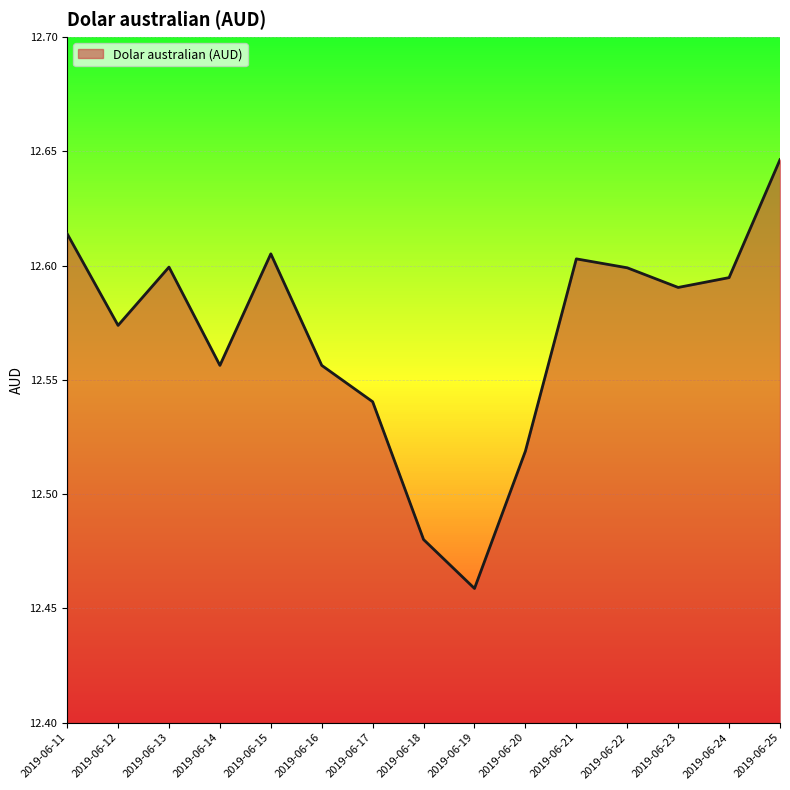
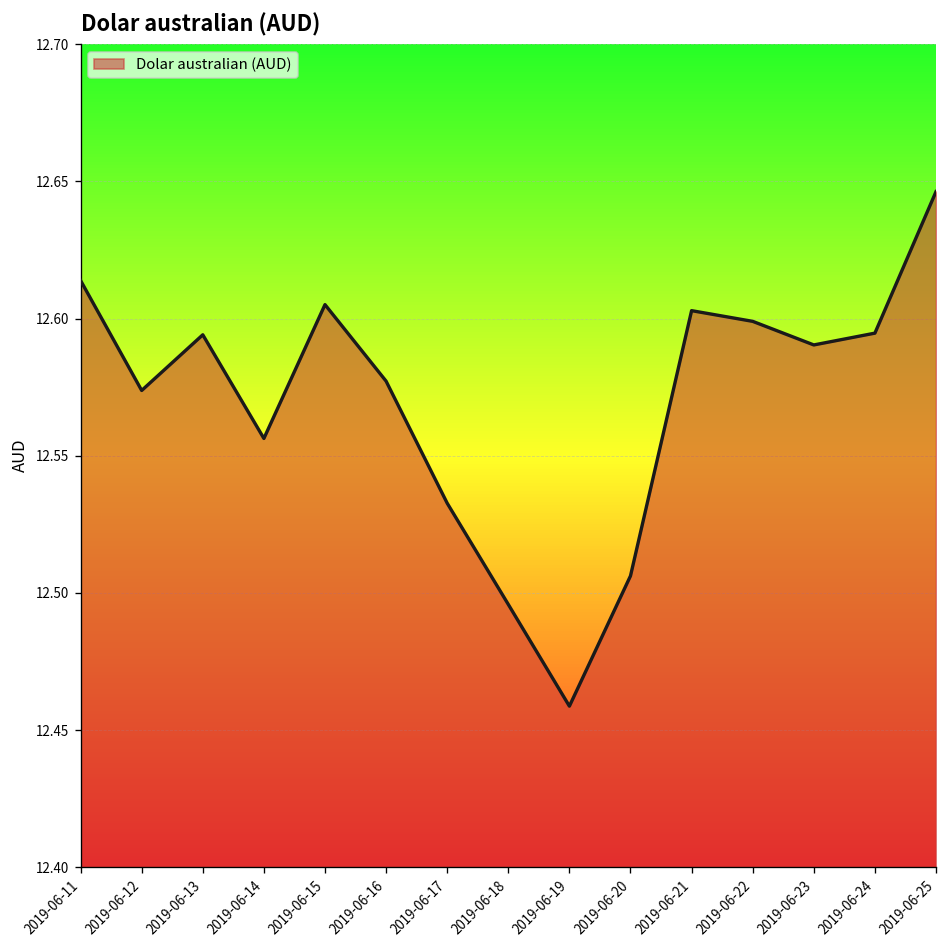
2019-06-13: 12.599 -> 12.594
2019-06-16: 12.556 -> 12.577
2019-06-17: 12.540 -> 12.533
2019-06-18: 12.480 -> 12.496
2019-06-20: 12.519 -> 12.506
